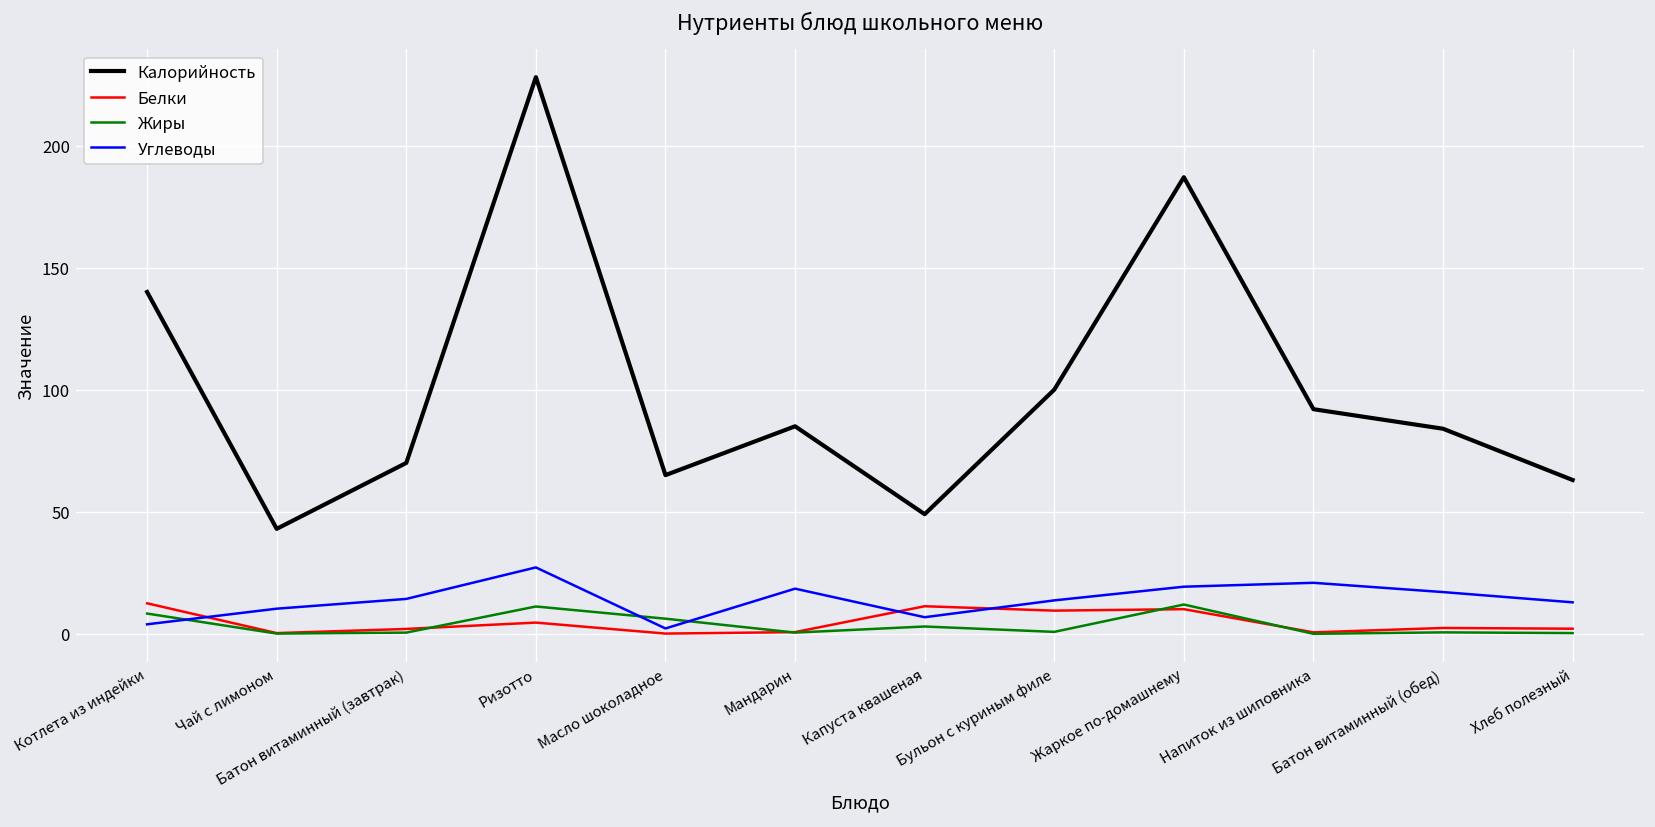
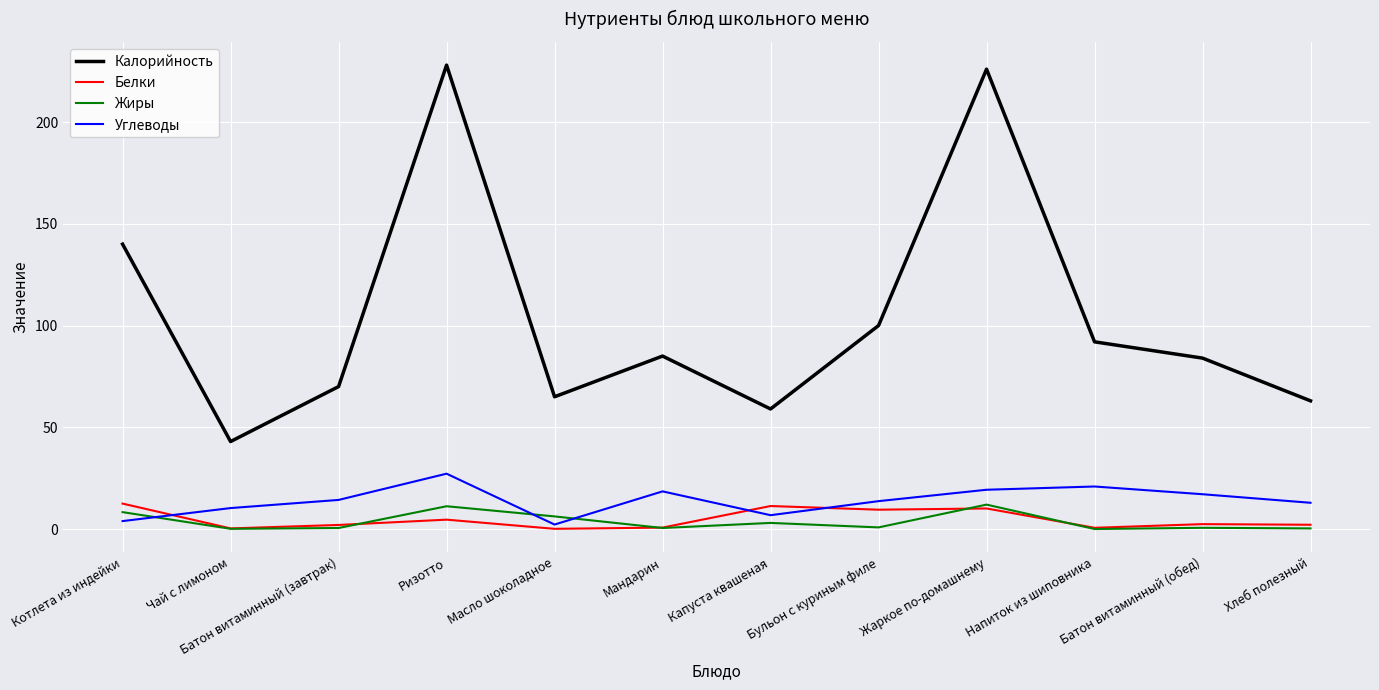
Калорийность, Капуста квашеная: 49 -> 59
Калорийность, Жаркое по-домашнему: 187 -> 226
